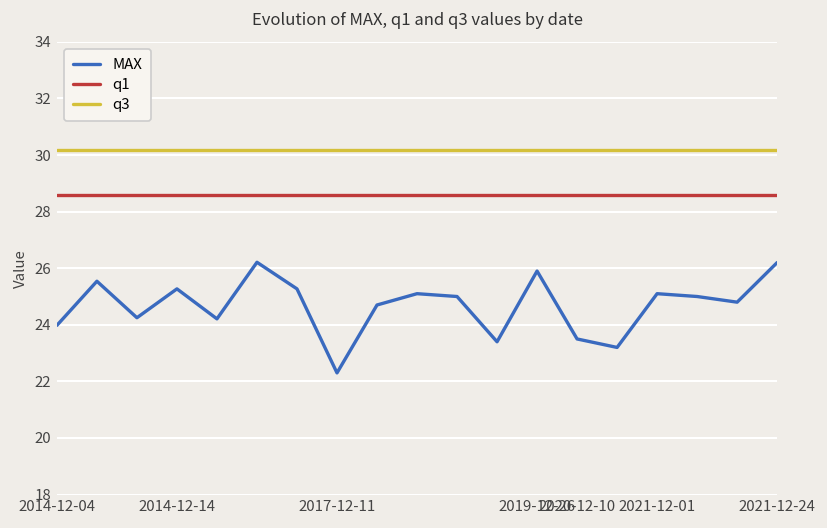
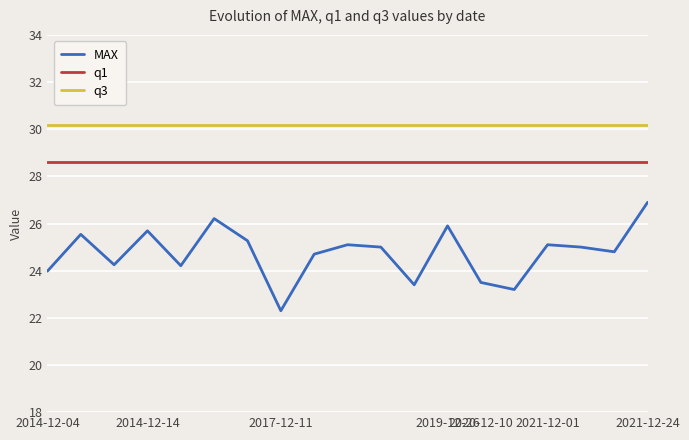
MAX, 2014-12-14: 25.3 -> 25.7
MAX, 2021-12-24: 26.2 -> 26.9
